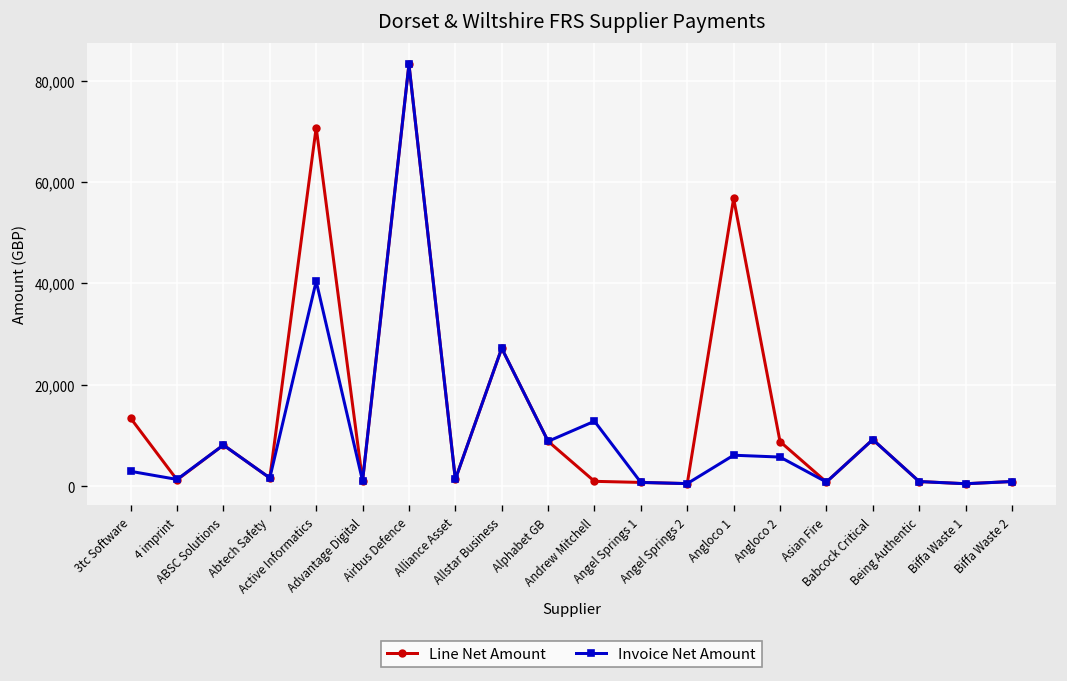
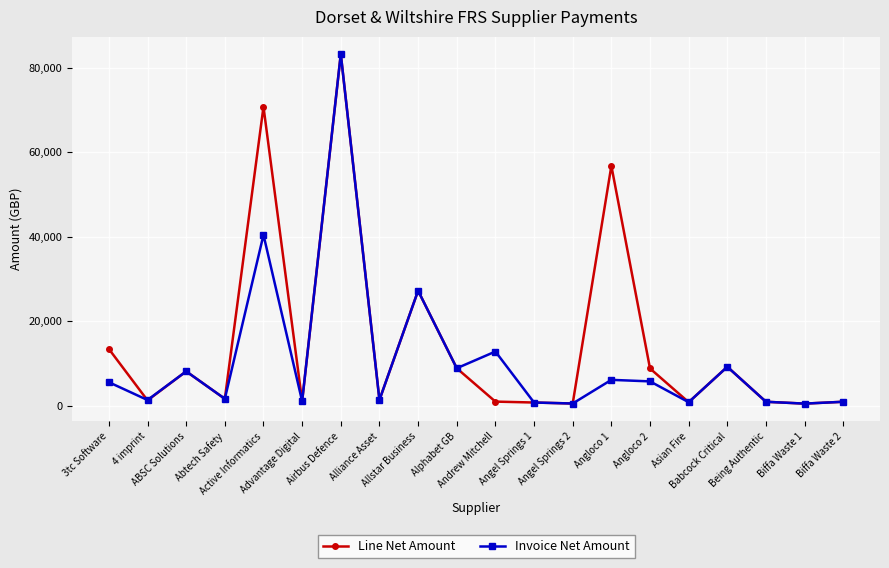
Invoice Net Amount, 3tc Software: 3,000 -> 6,000
